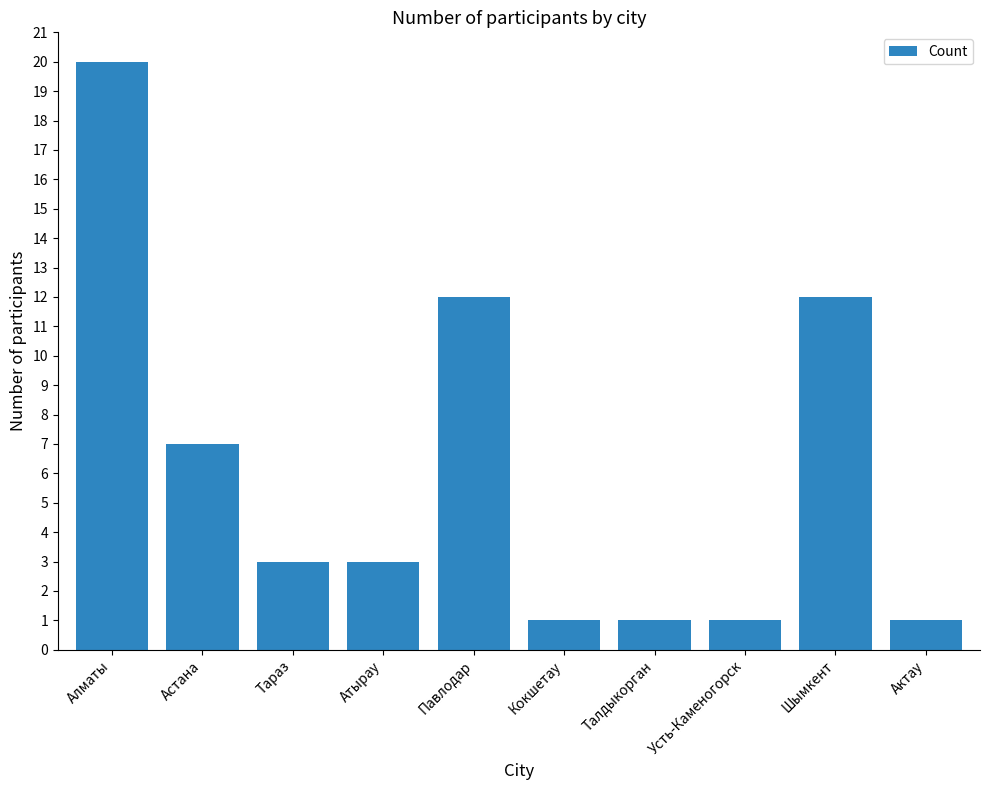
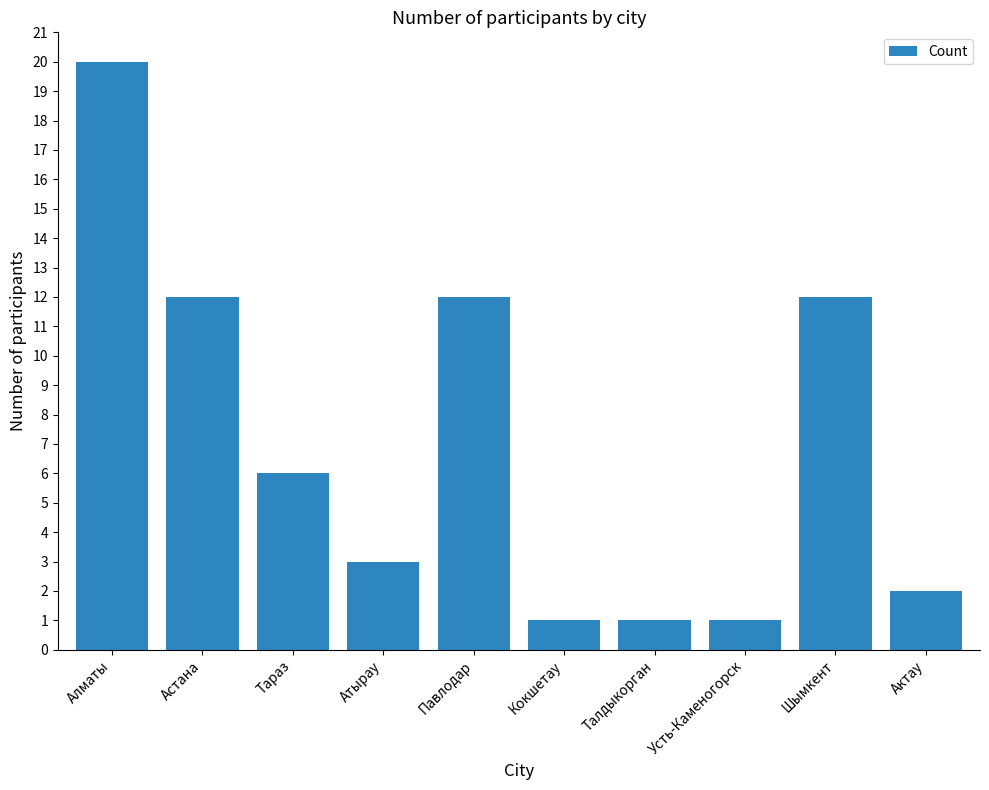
Астана: 7 -> 12
Тараз: 3 -> 6
Актау: 1 -> 2
